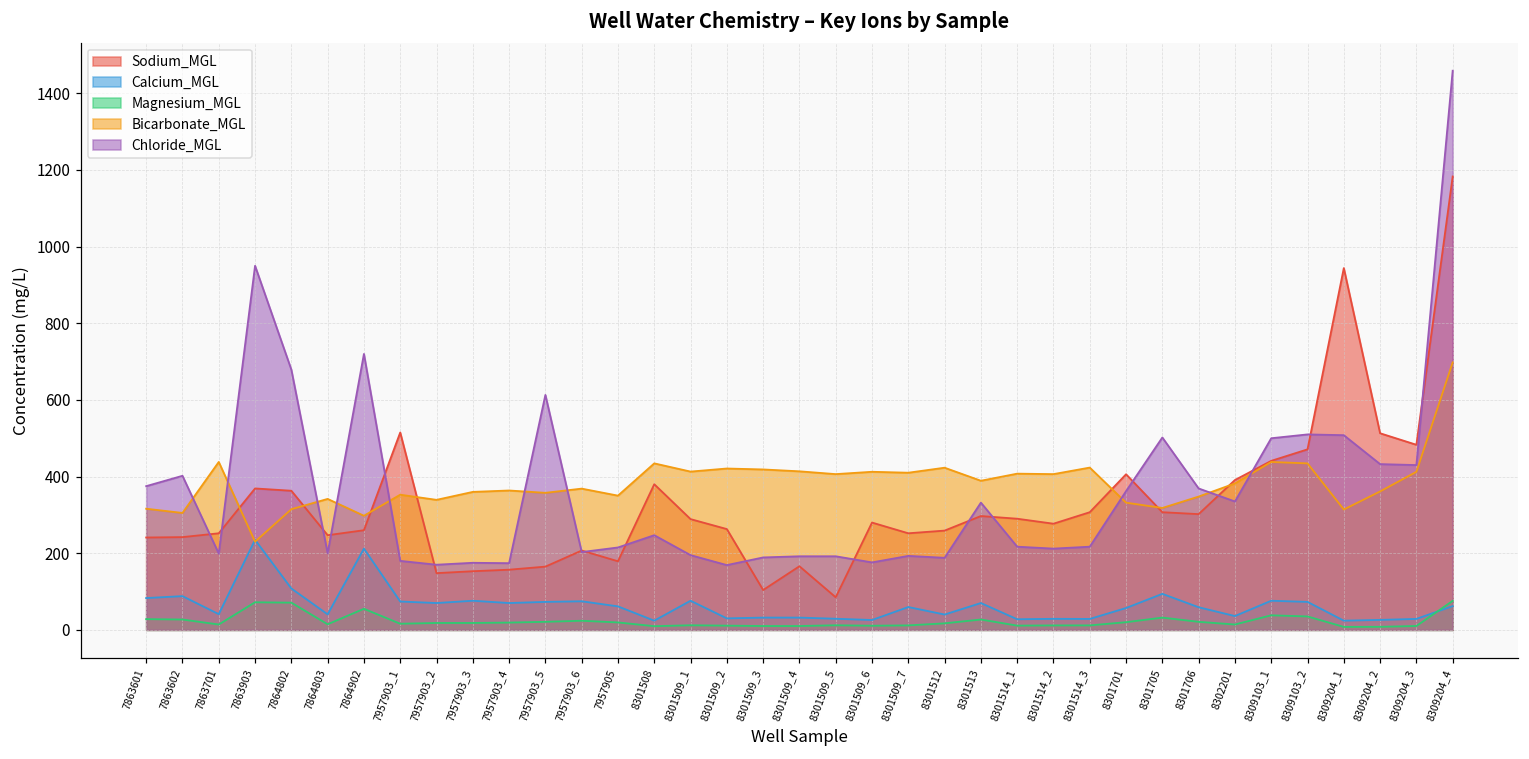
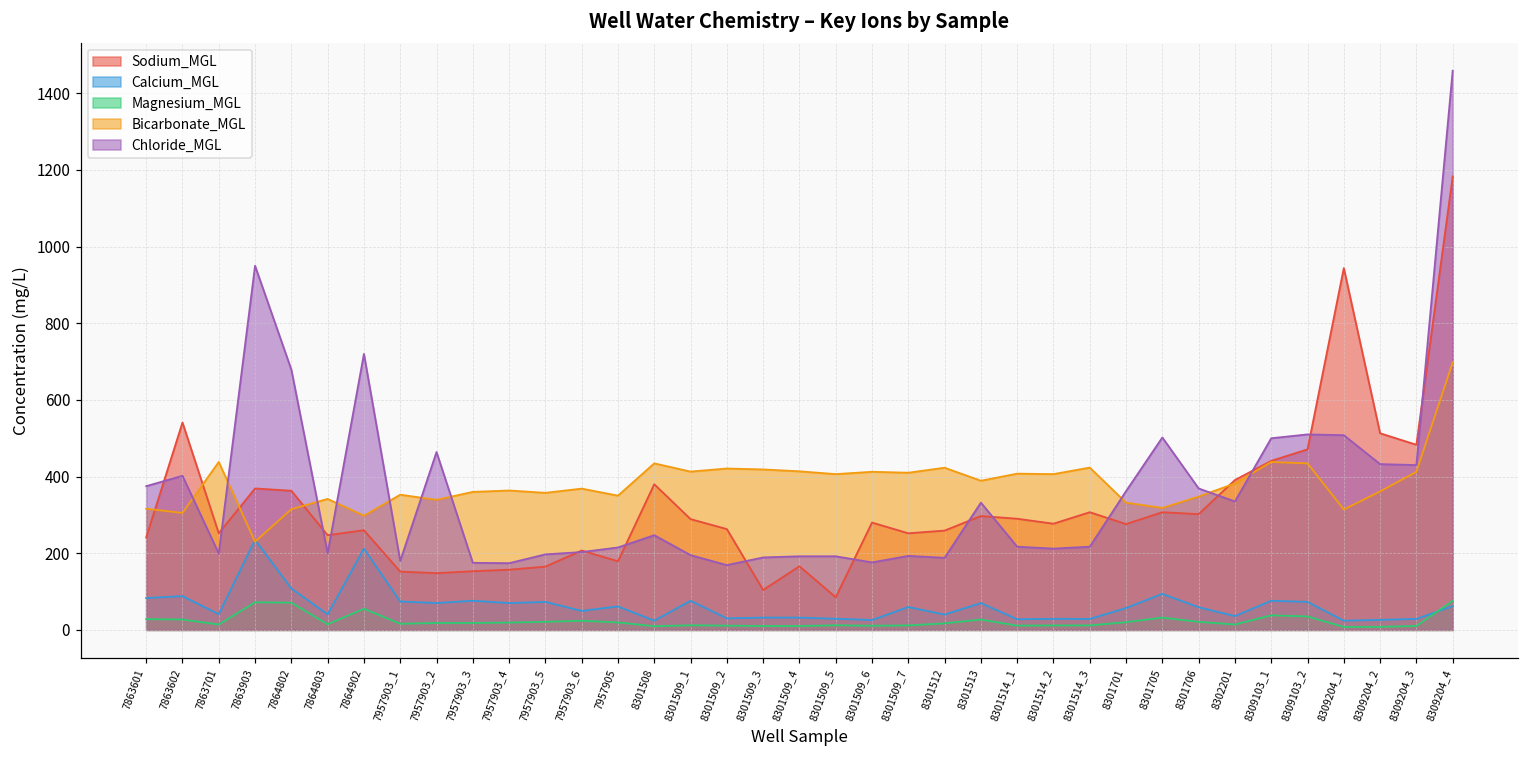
Sodium_MGL, 7863602: 240 -> 540
Sodium_MGL, 7957903_1: 520 -> 150
Chloride_MGL, 7957903_2: 170 -> 460
Chloride_MGL, 7957903_5: 610 -> 200
Calcium_MGL, 7957903_6: 70 -> 50
Sodium_MGL, 8301701: 410 -> 280
